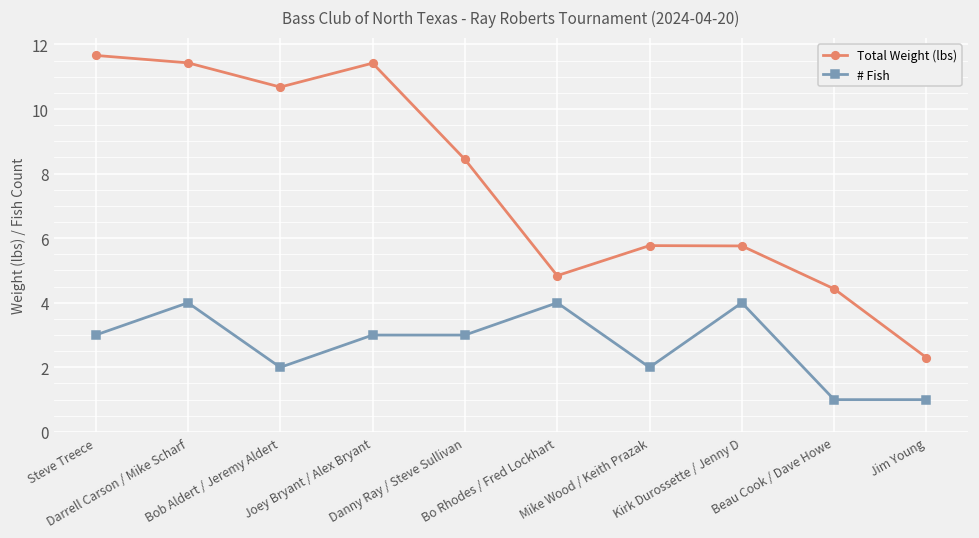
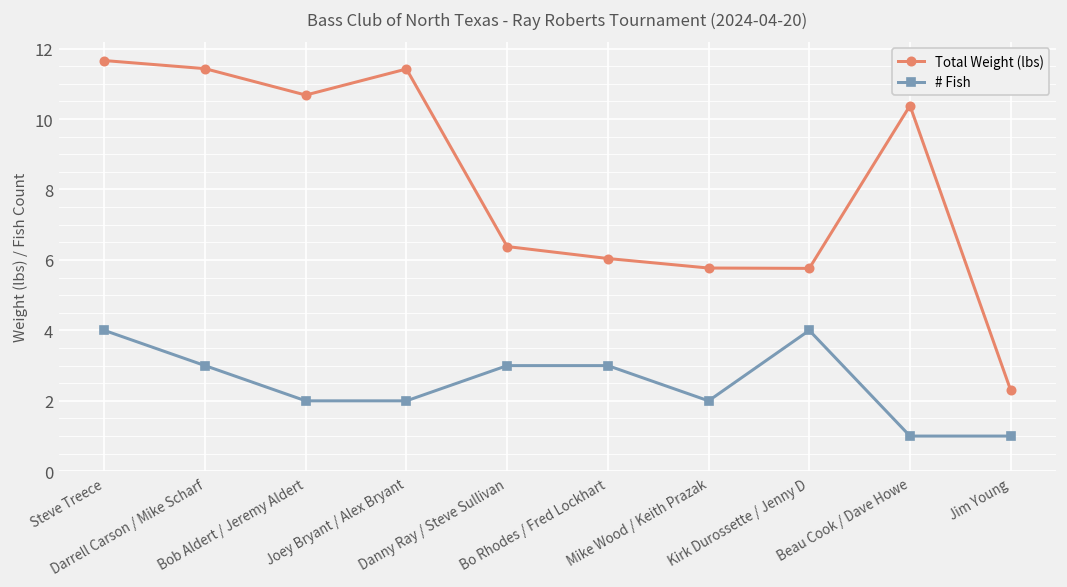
# Fish, Steve Treece: 3 -> 4
# Fish, Darrell Carson / Mike Scharf: 4 -> 3
# Fish, Joey Bryant / Alex Bryant: 3 -> 2
Total Weight (lbs), Danny Ray / Steve Sullivan: 8.4 -> 6.4
Total Weight (lbs), Bo Rhodes / Fred Lockhart: 4.8 -> 6.0
# Fish, Bo Rhodes / Fred Lockhart: 4 -> 3
Total Weight (lbs), Beau Cook / Dave Howe: 4.4 -> 10.4
